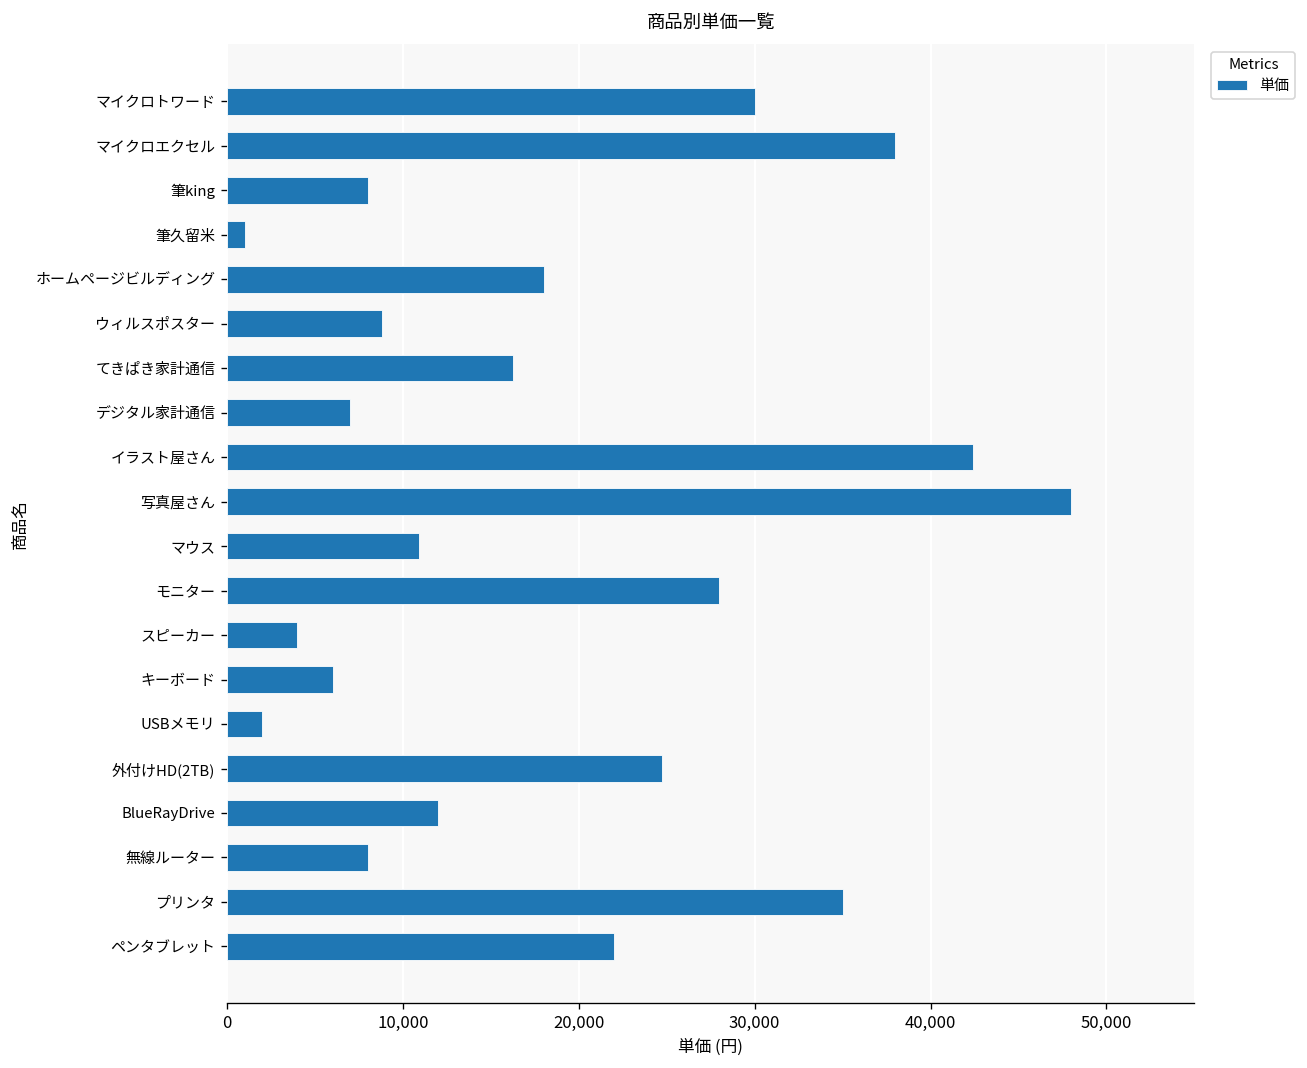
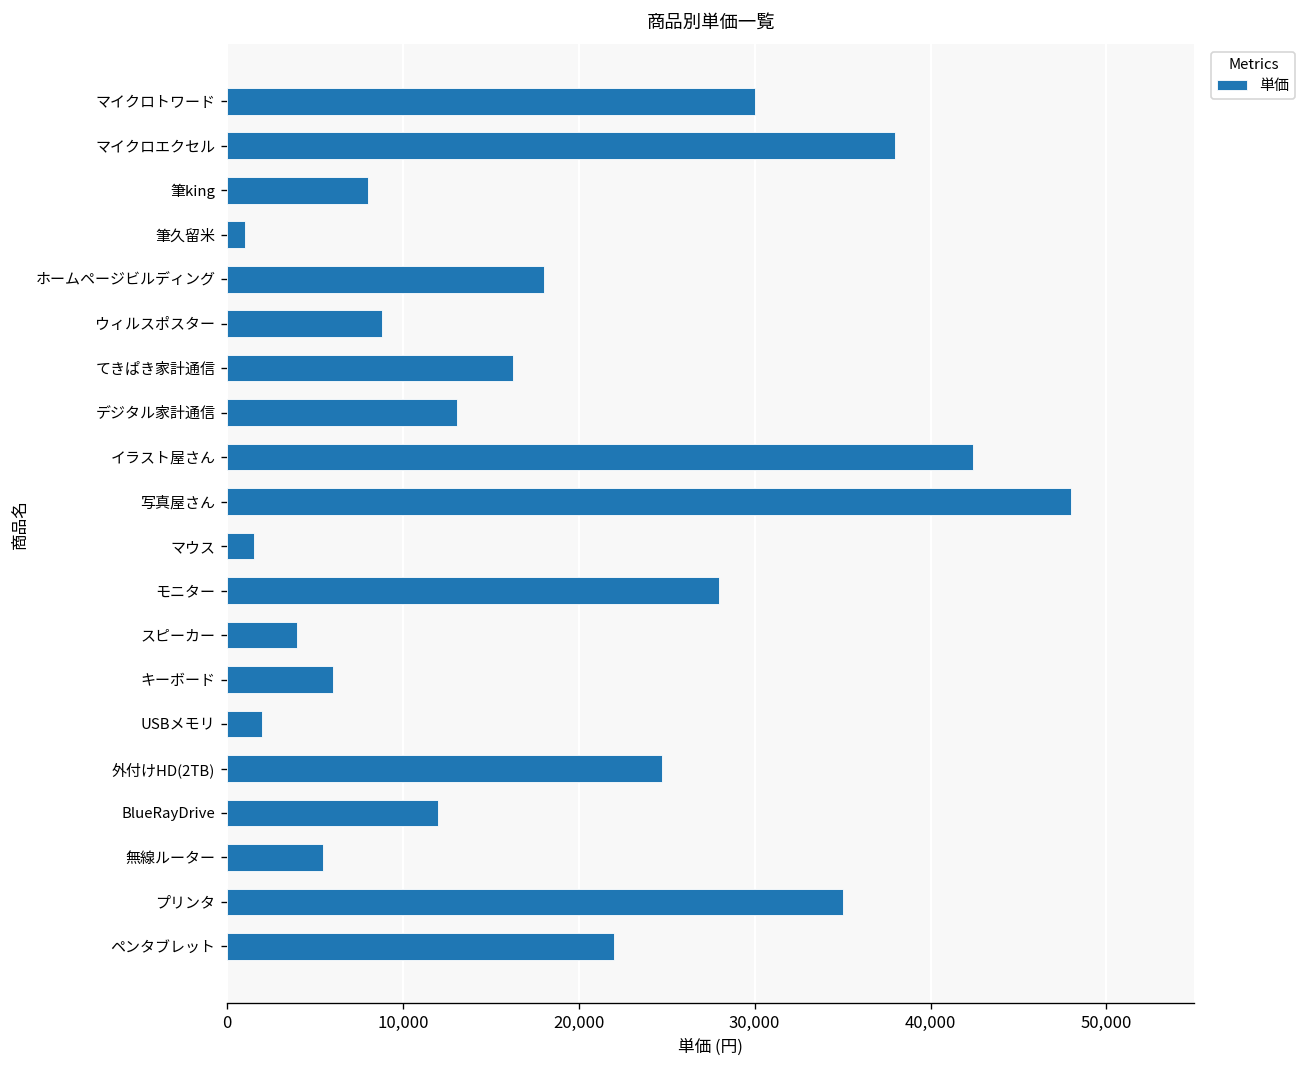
デジタル家計通信: 7,000 -> 13,100
マウス: 10,900 -> 1,500
無線ルーター: 8,000 -> 5,400
